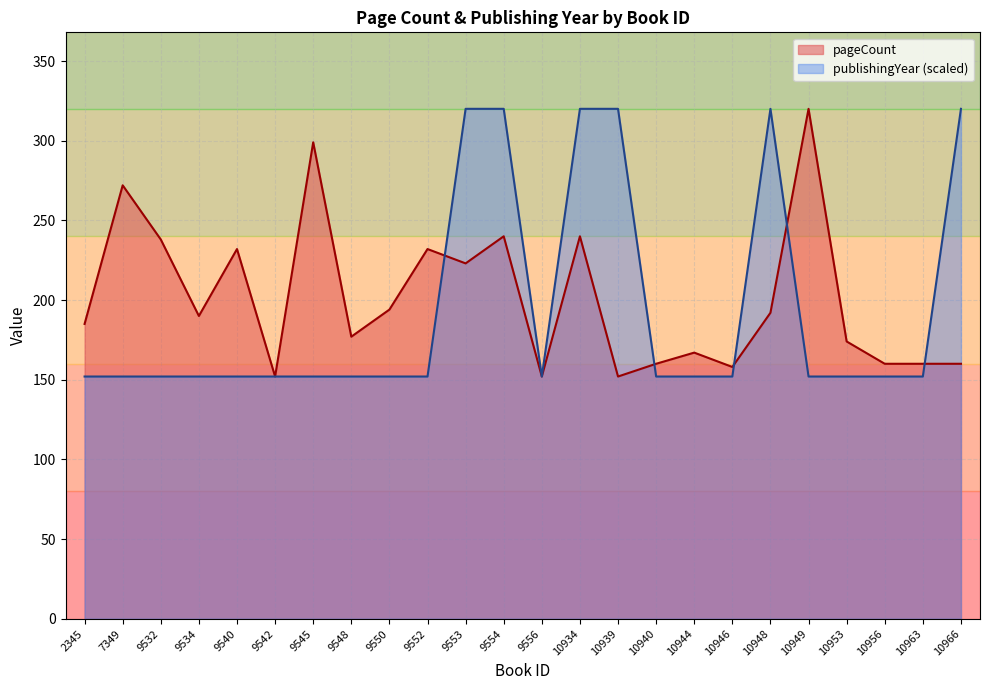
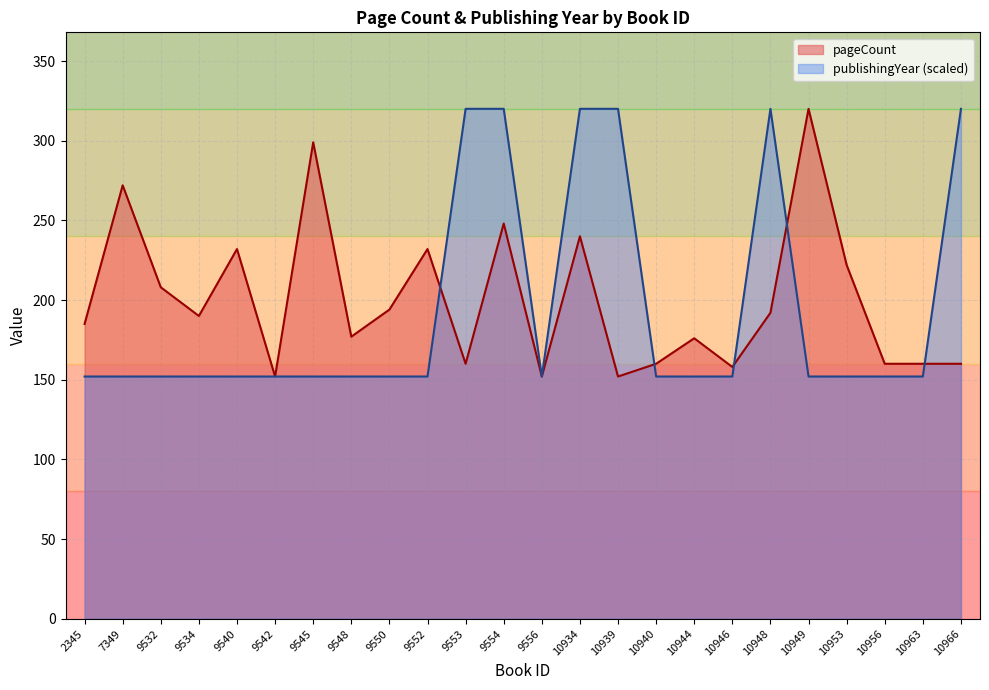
pageCount, 9532: 238 -> 208
pageCount, 9553: 223 -> 160
pageCount, 9554: 240 -> 248
pageCount, 10944: 167 -> 176
pageCount, 10953: 174 -> 222
